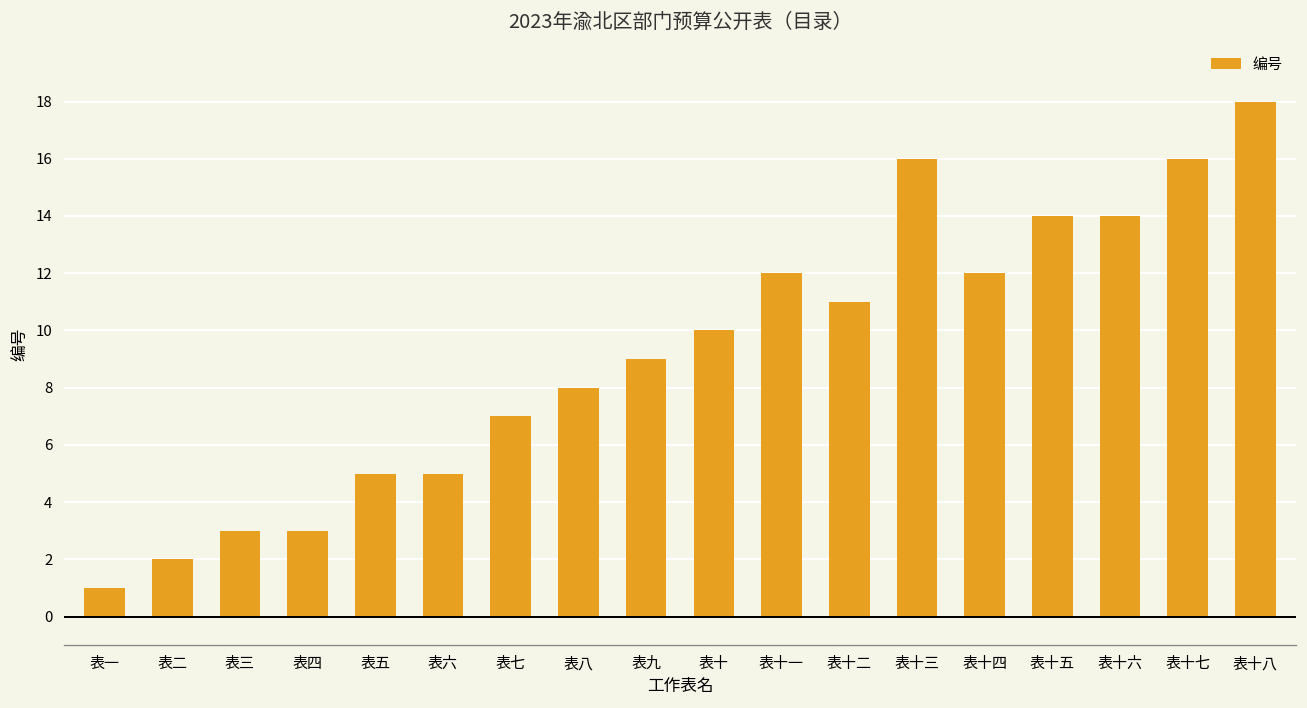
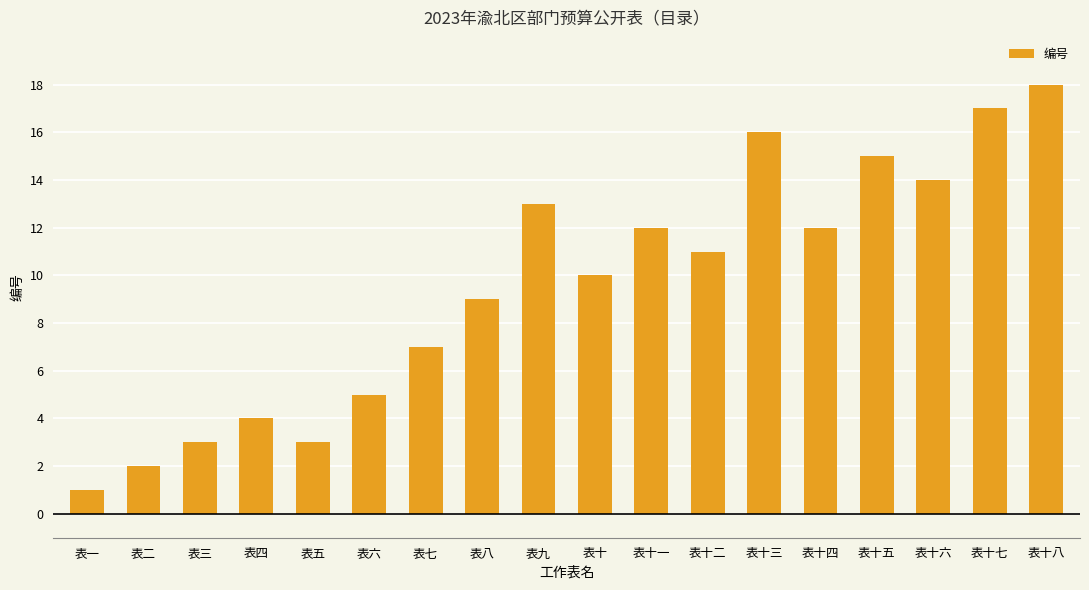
表四: 3 -> 4
表五: 5 -> 3
表八: 8 -> 9
表九: 9 -> 13
表十五: 14 -> 15
表十七: 16 -> 17
